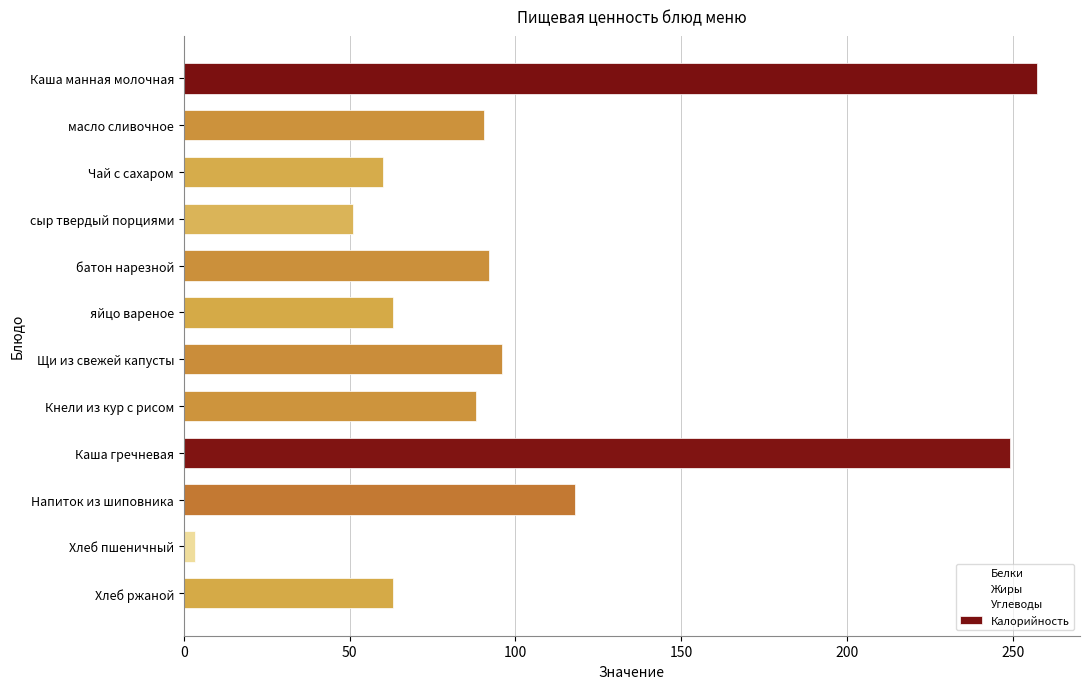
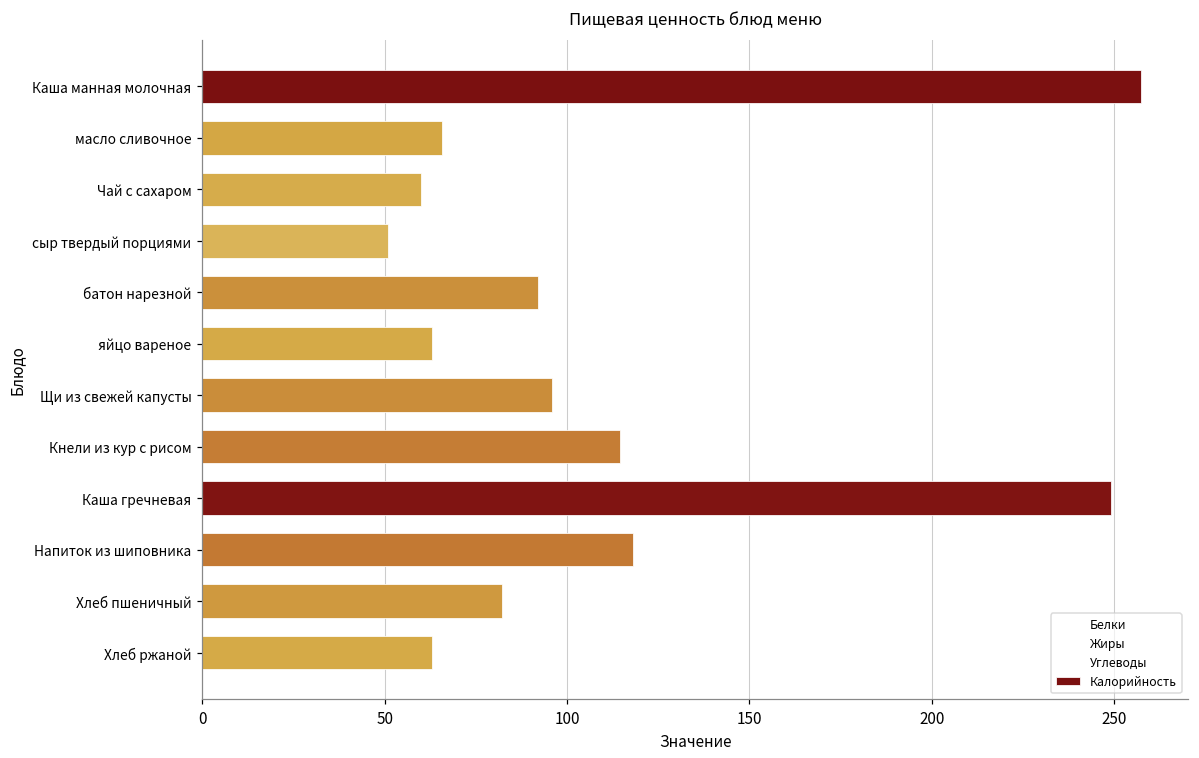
масло сливочное: 90 -> 66
Кнели из кур с рисом: 88 -> 114
Хлеб пшеничный: 4 -> 82
